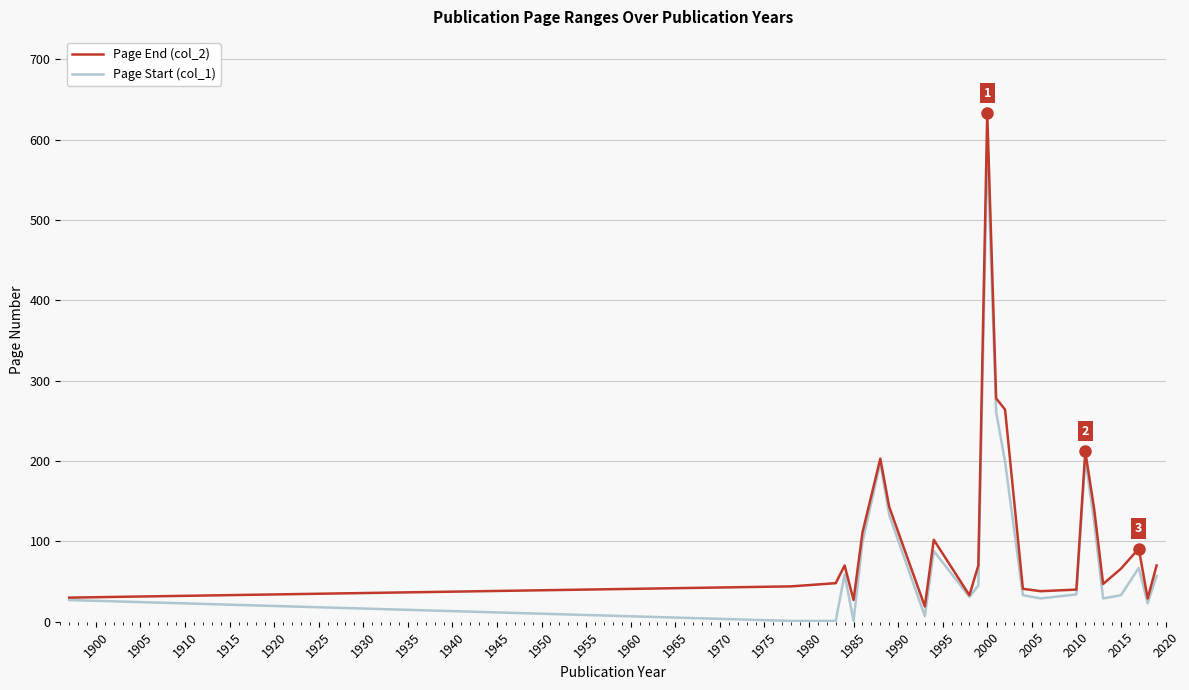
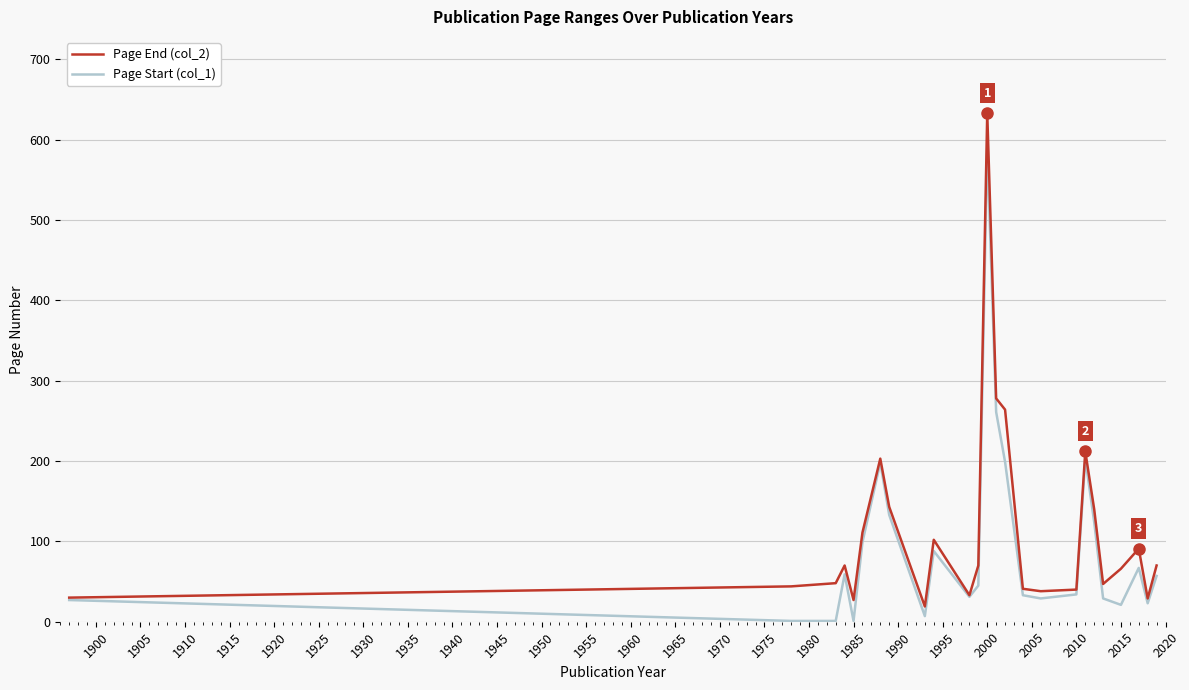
Page Start (col_1), 2015: 30 -> 20
